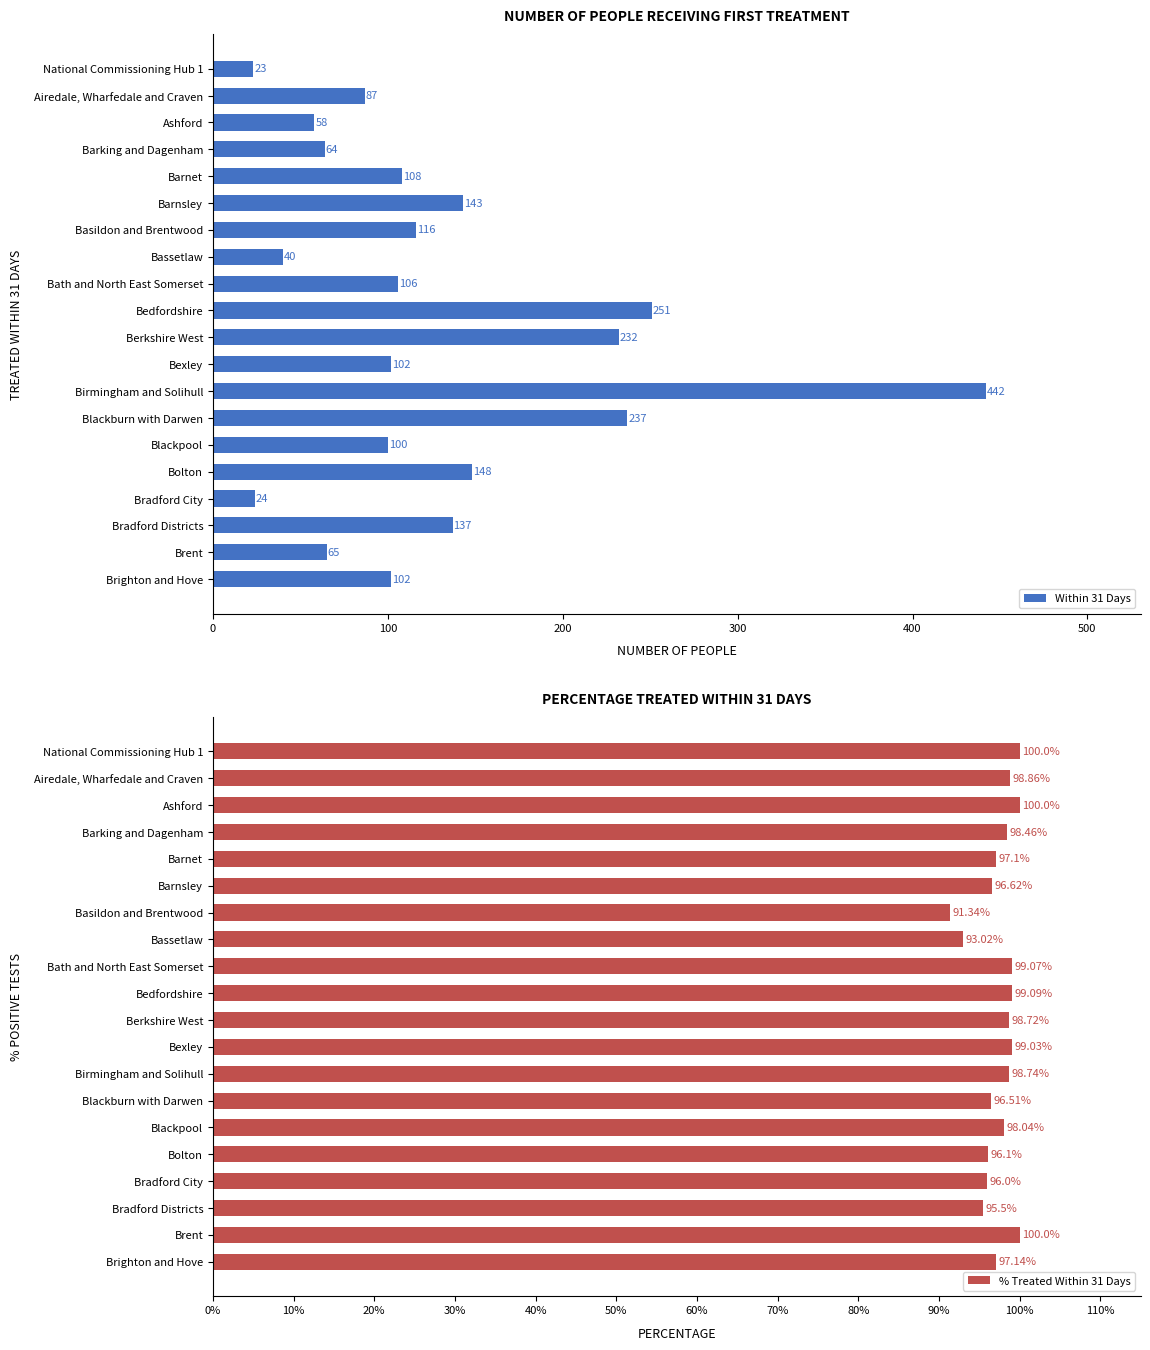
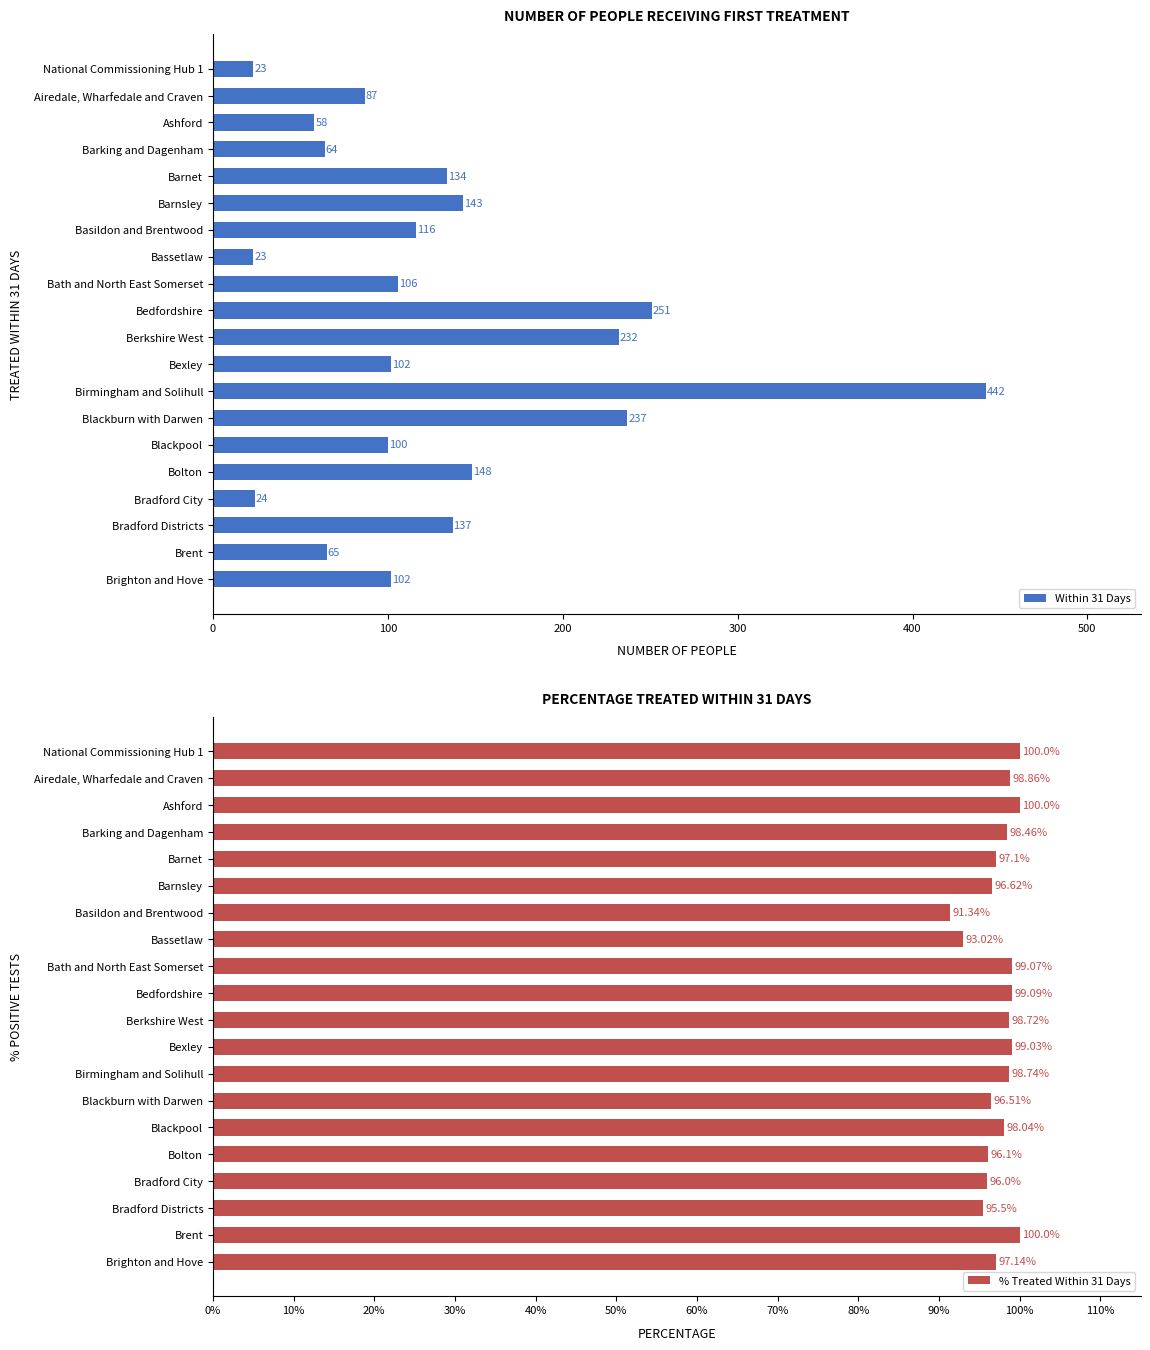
NUMBER OF PEOPLE RECEIVING FIRST TREATMENT, Barnet: 108 -> 134
NUMBER OF PEOPLE RECEIVING FIRST TREATMENT, Bassetlaw: 40 -> 23
